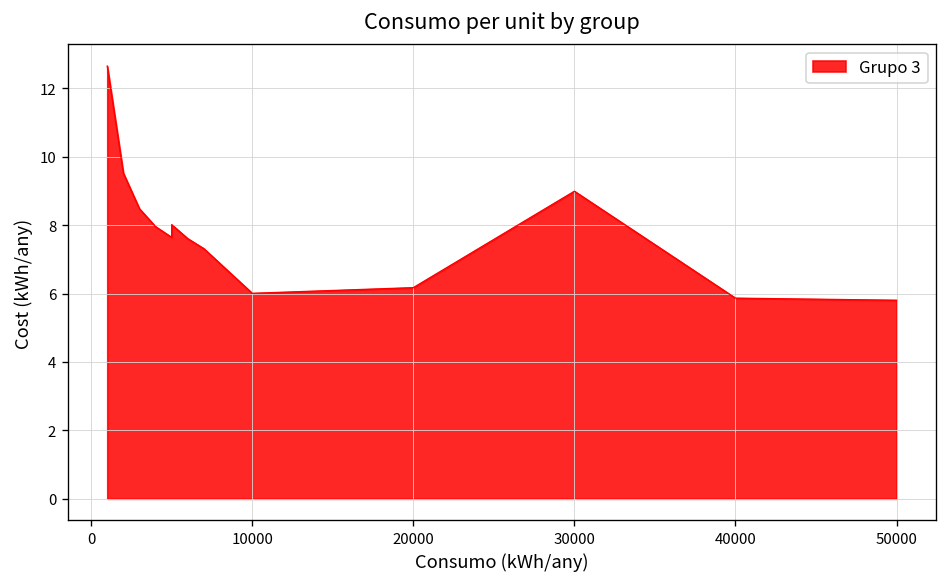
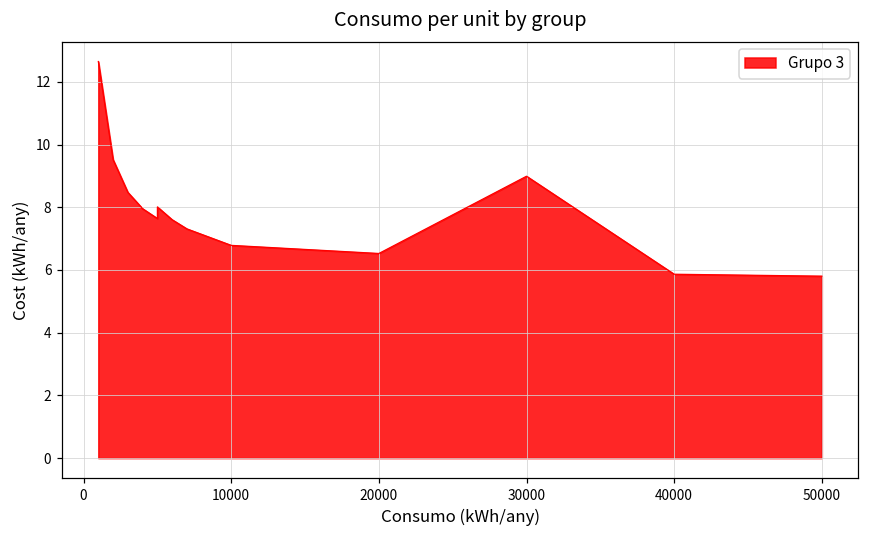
10000: 6.0 -> 6.8
20000: 6.2 -> 6.5
